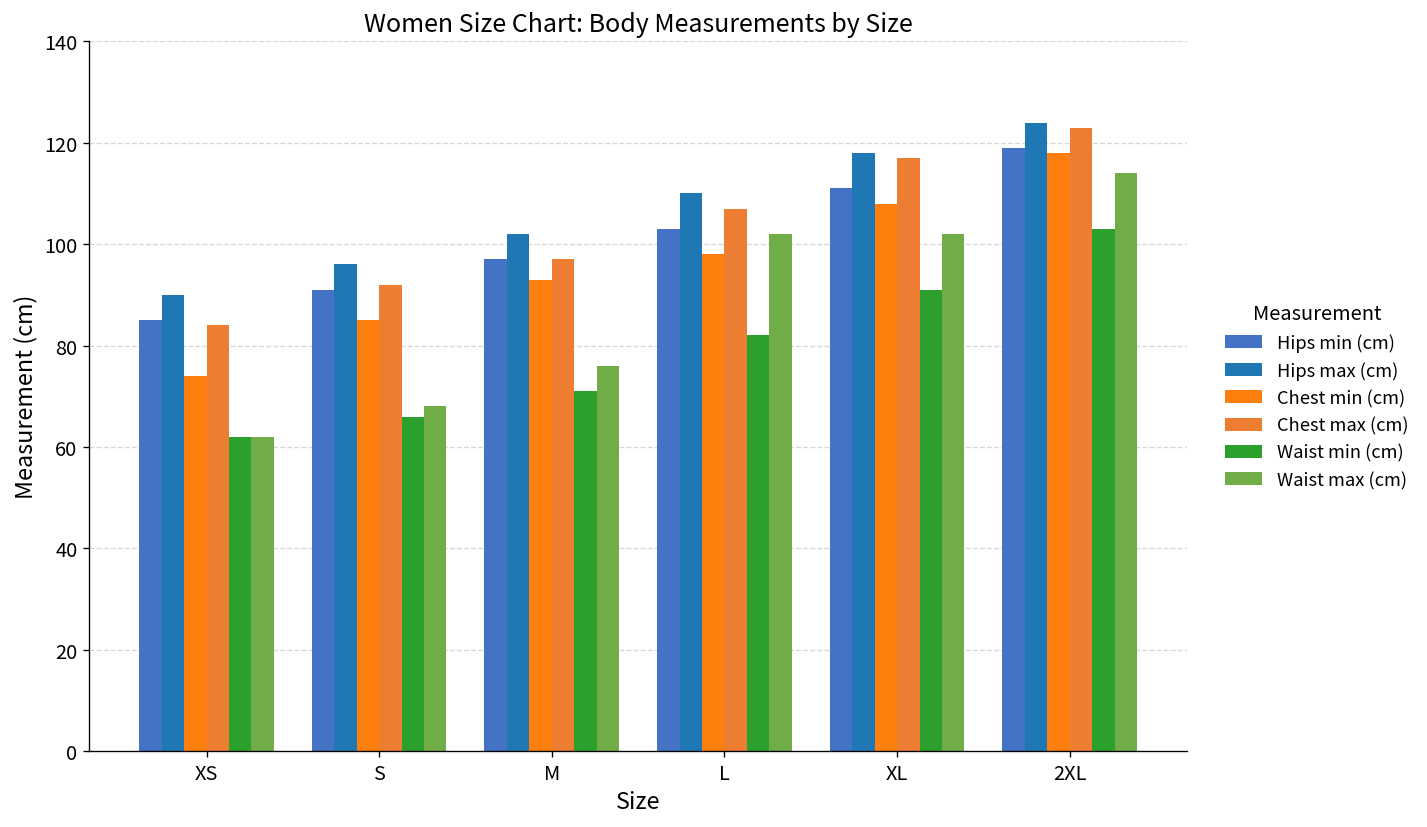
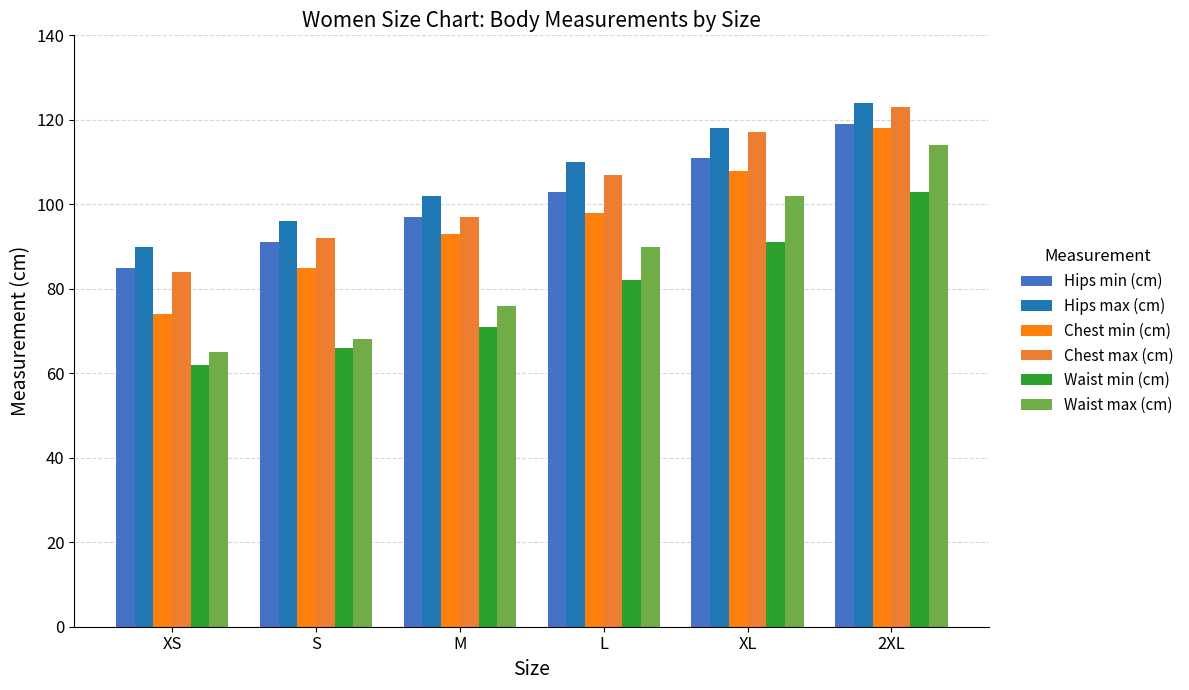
Waist max (cm), XS: 62 -> 65
Waist max (cm), L: 102 -> 90
